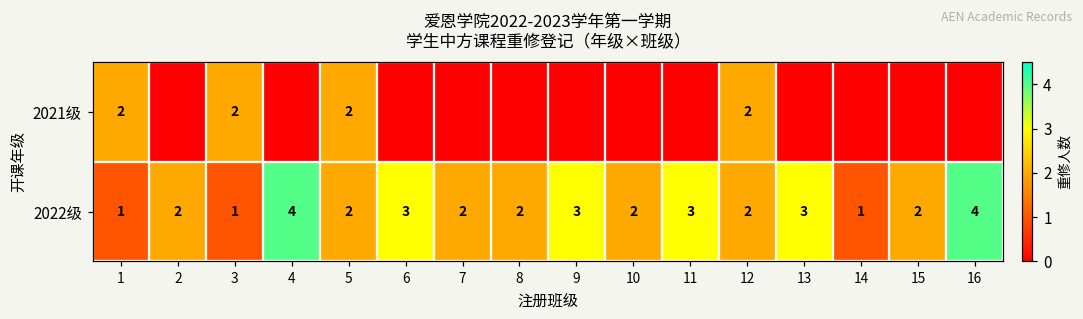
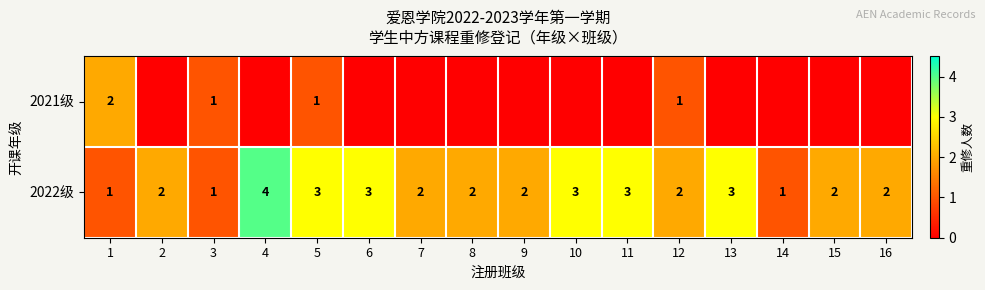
2021级, 3: 2 -> 1
2021级, 5: 2 -> 1
2021级, 12: 2 -> 1
2022级, 5: 2 -> 3
2022级, 9: 3 -> 2
2022级, 10: 2 -> 3
2022级, 16: 4 -> 2
